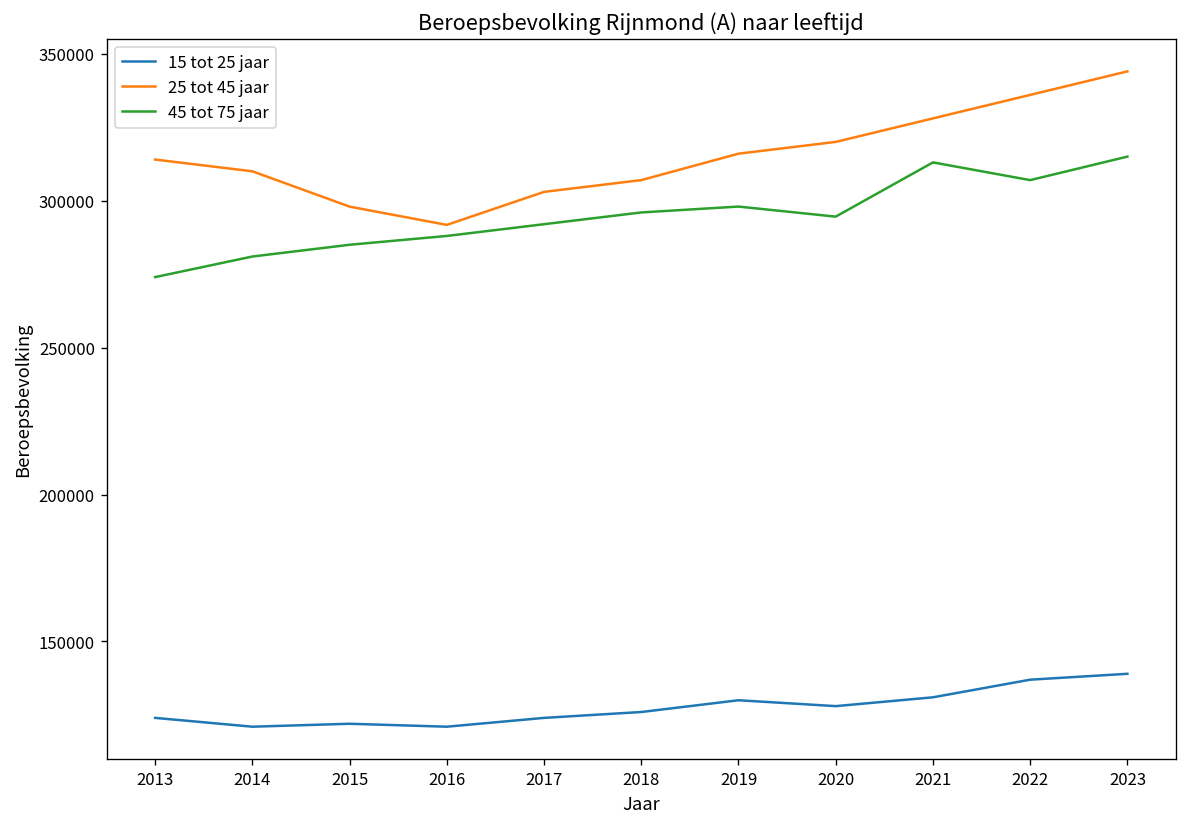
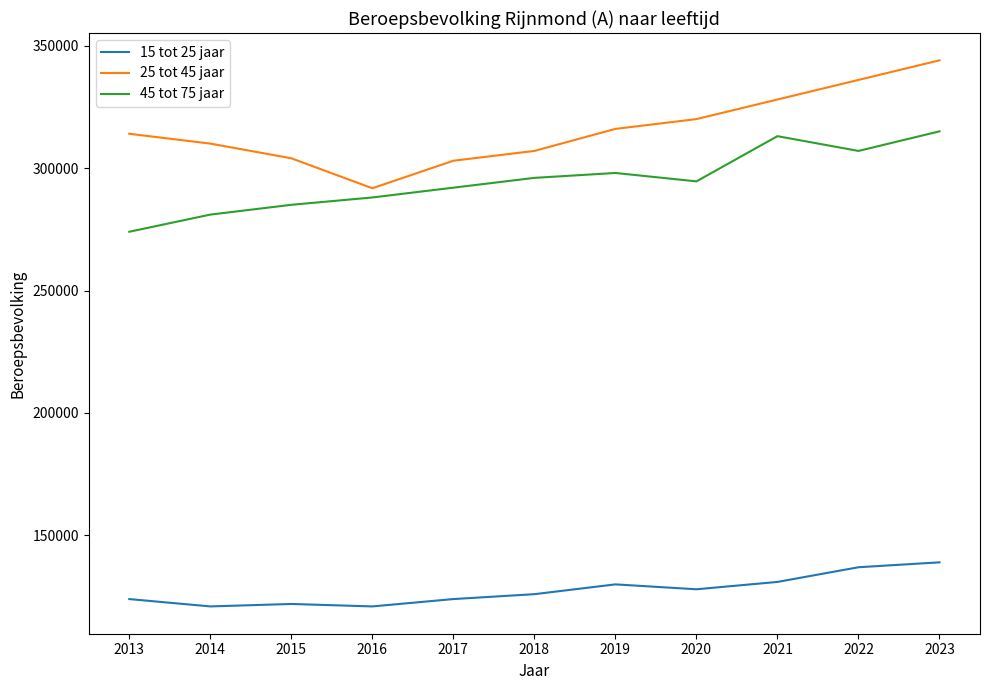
25 tot 45 jaar, 2015: 298000 -> 304000
